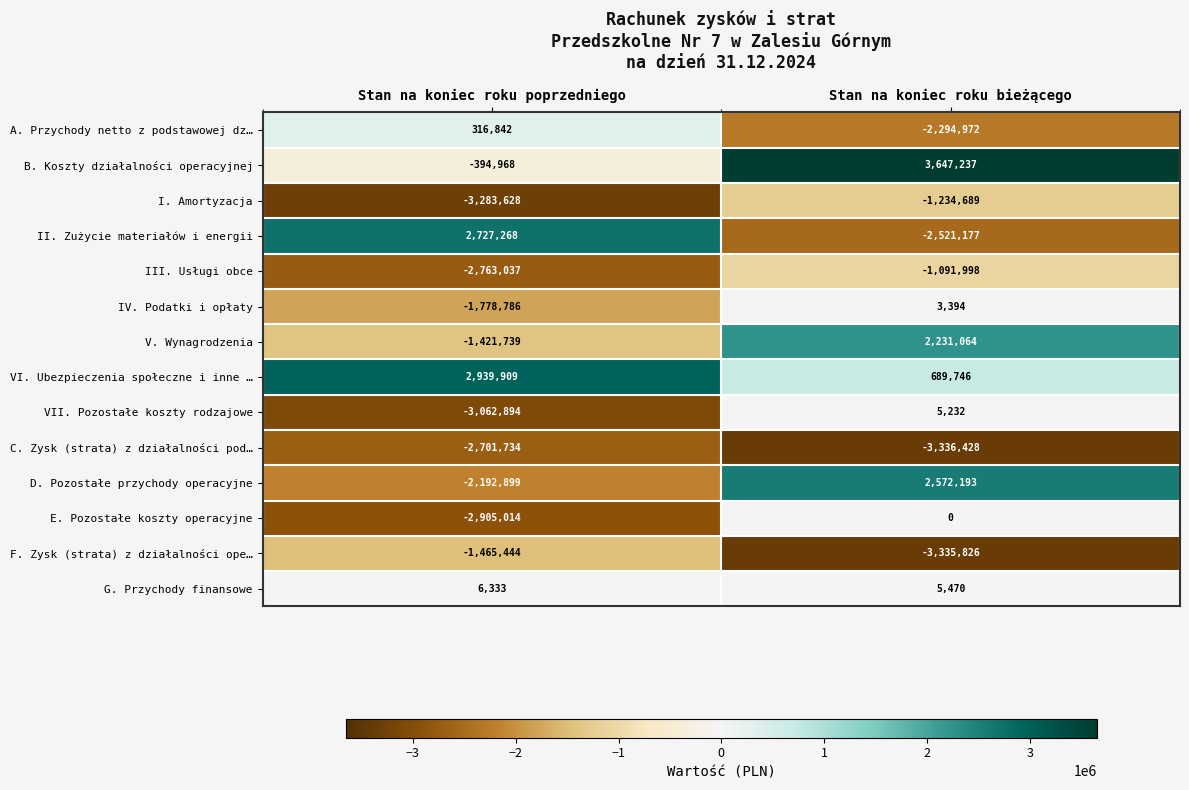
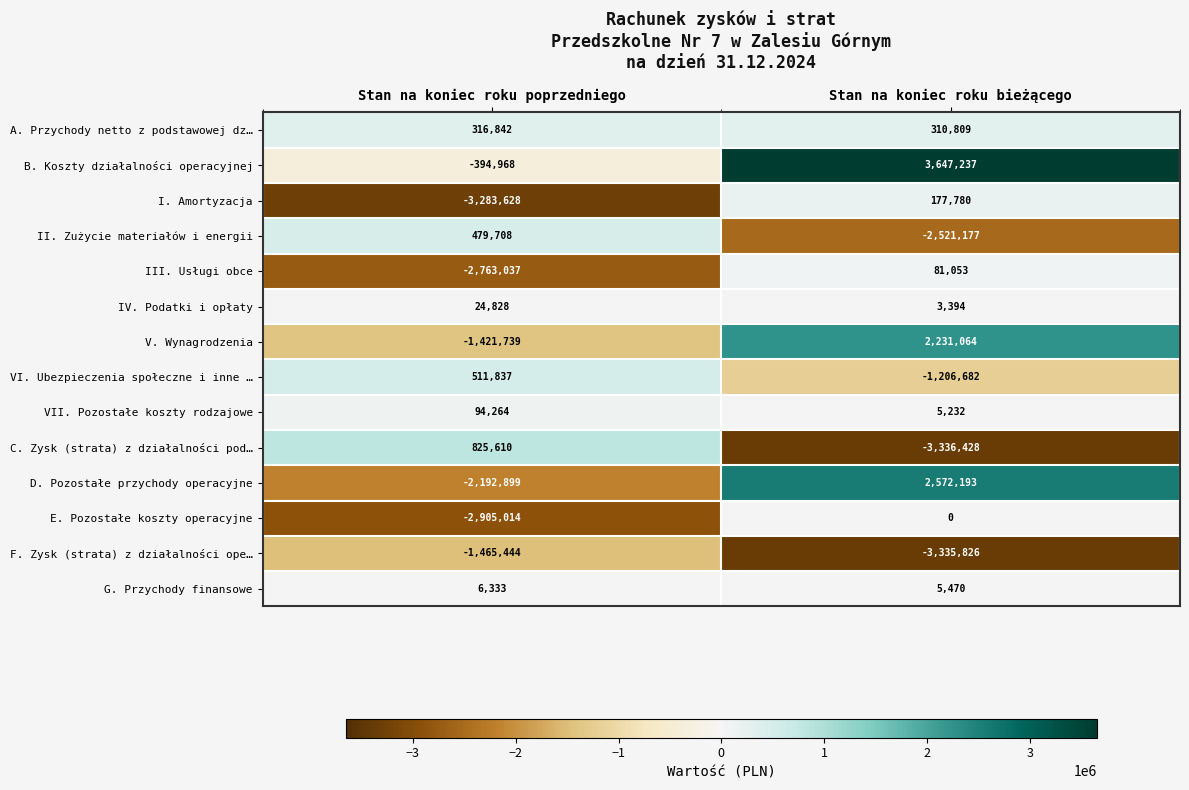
A. Przychody netto z podstawowej dz…, Stan na koniec roku bieżącego: -2,294,972 -> 310,809
I. Amortyzacja, Stan na koniec roku bieżącego: -1,234,689 -> 177,780
II. Zużycie materiałów i energii, Stan na koniec roku poprzedniego: 2,727,268 -> 479,708
III. Usługi obce, Stan na koniec roku bieżącego: -1,091,998 -> 81,053
IV. Podatki i opłaty, Stan na koniec roku poprzedniego: -1,778,786 -> 24,828
VI. Ubezpieczenia społeczne i inne …, Stan na koniec roku poprzedniego: 2,939,909 -> 511,837
VI. Ubezpieczenia społeczne i inne …, Stan na koniec roku bieżącego: 689,746 -> -1,206,682
VII. Pozostałe koszty rodzajowe, Stan na koniec roku poprzedniego: -3,062,894 -> 94,264
C. Zysk (strata) z działalności pod…, Stan na koniec roku poprzedniego: -2,701,734 -> 825,610
